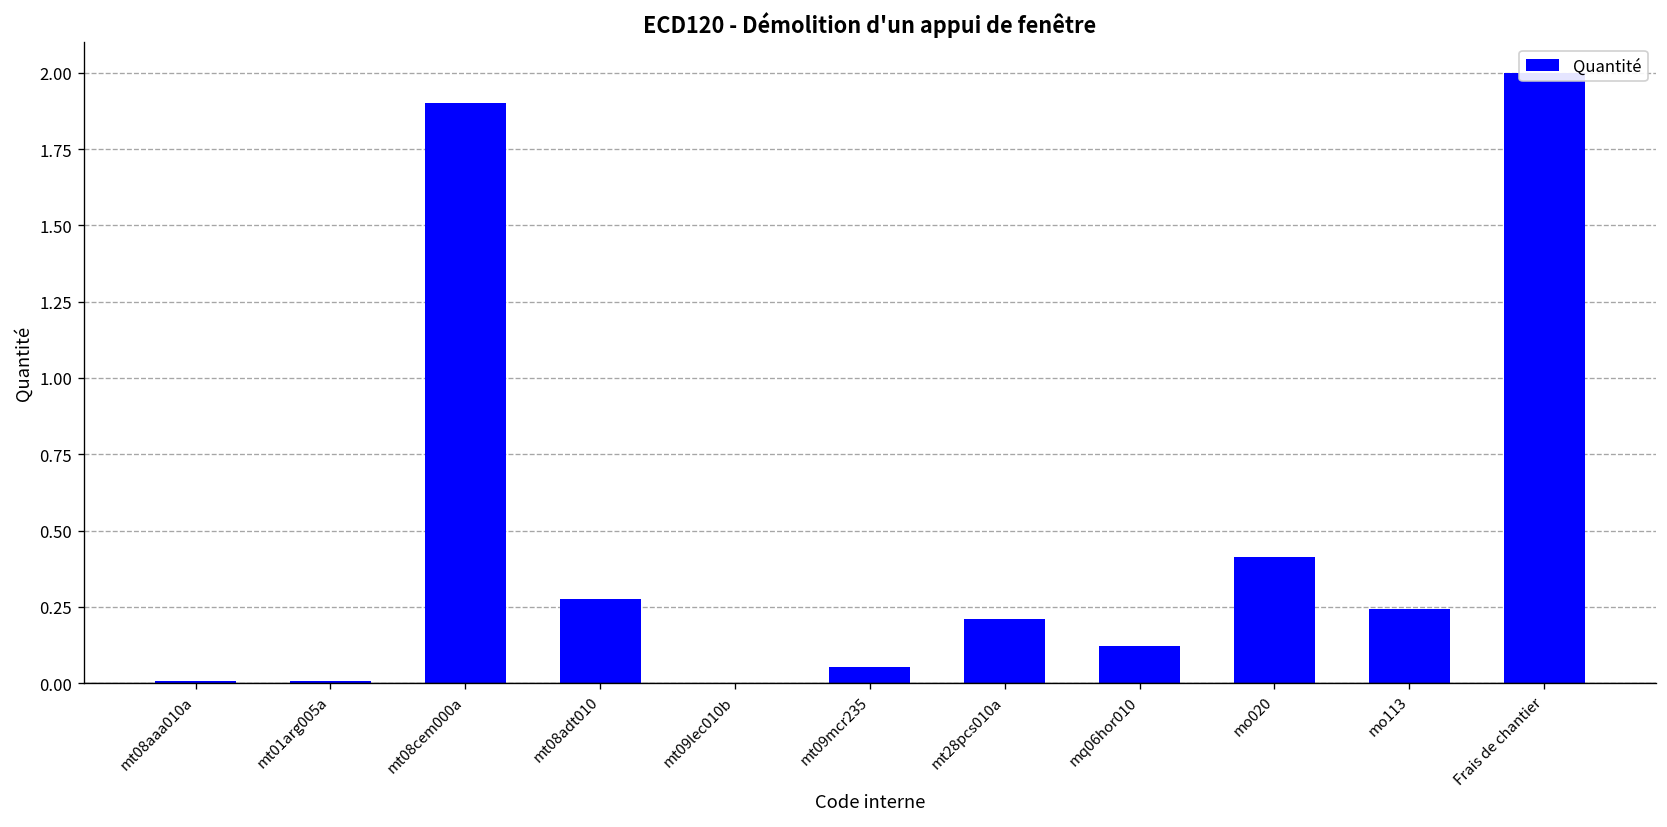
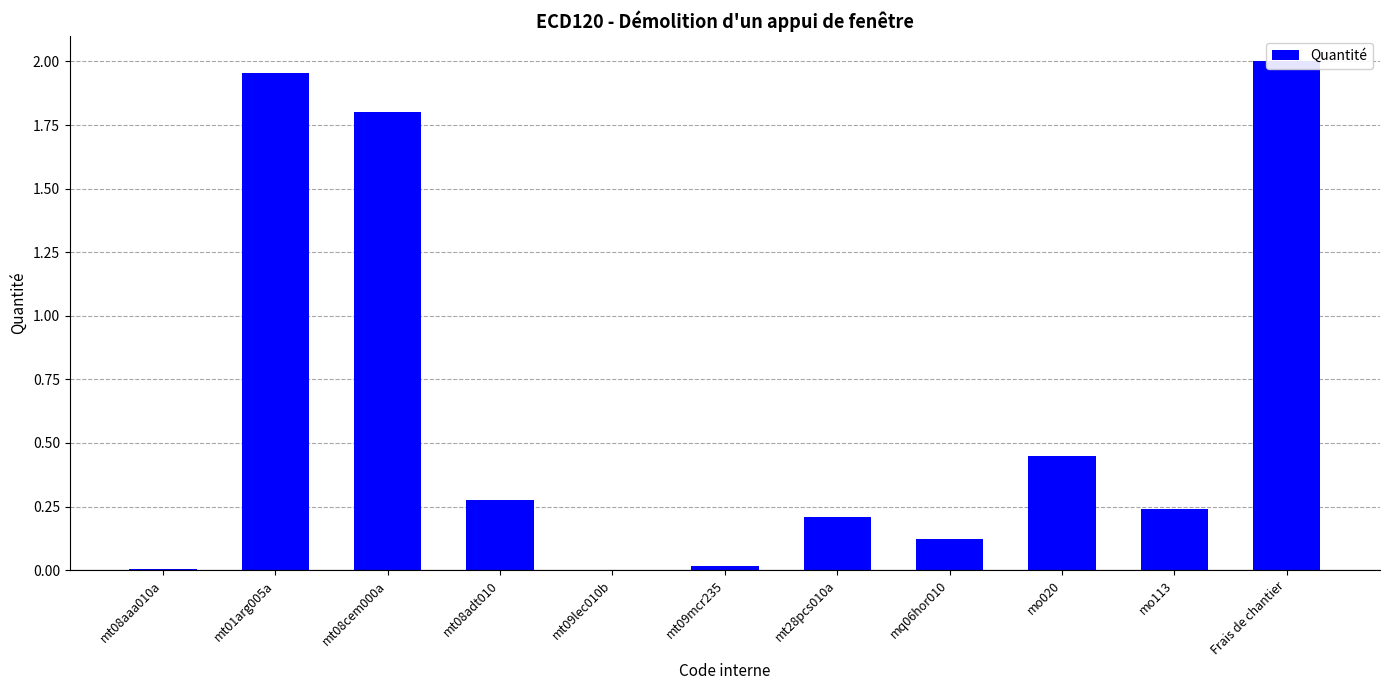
mt01arg005a: 0.01 -> 1.96
mt08cem000a: 1.9 -> 1.8
mt09mcr235: 0.05 -> 0.02
mo020: 0.41 -> 0.45
